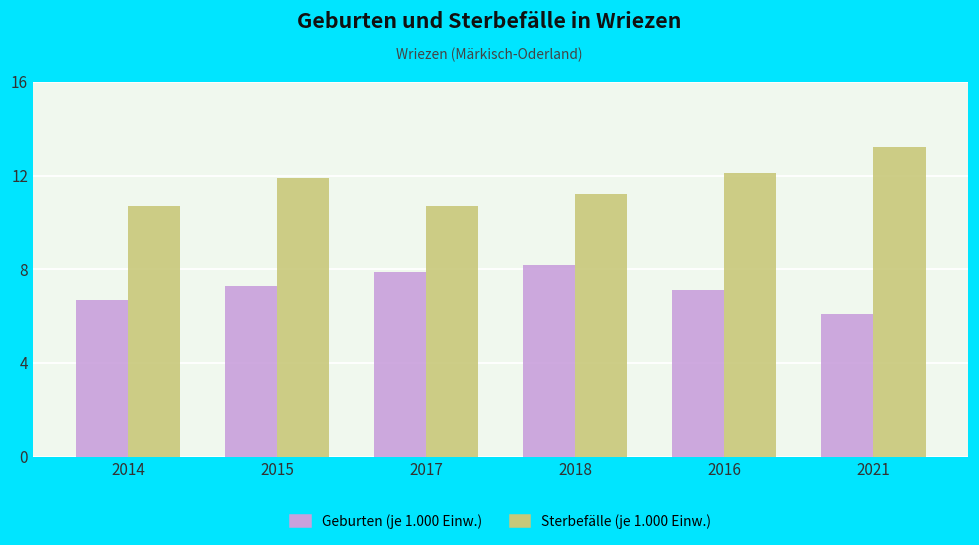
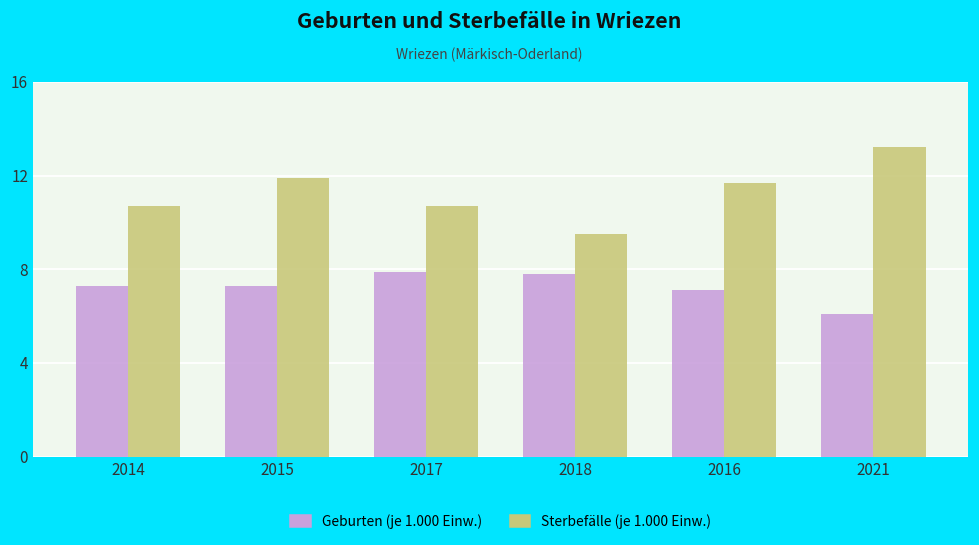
Geburten (je 1.000 Einw.), 2014: 6.7 -> 7.3
Geburten (je 1.000 Einw.), 2018: 8.2 -> 7.8
Sterbefälle (je 1.000 Einw.), 2018: 11.2 -> 9.5
Sterbefälle (je 1.000 Einw.), 2016: 12.1 -> 11.7
